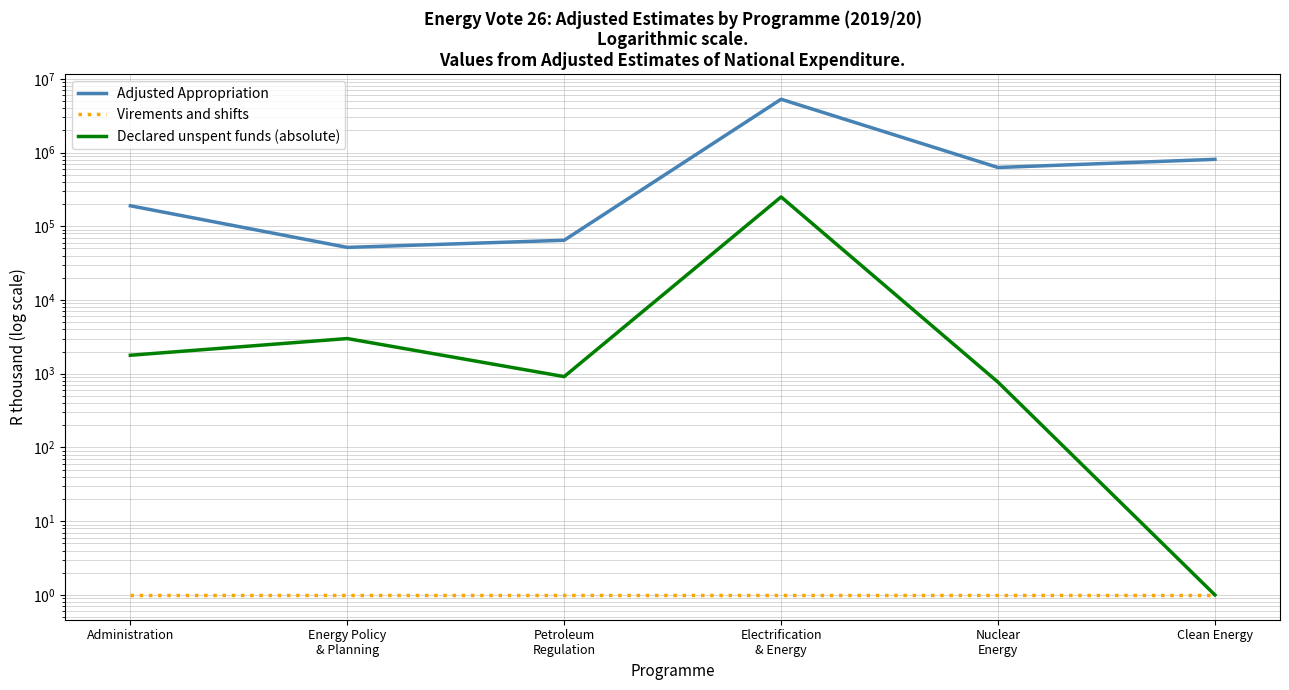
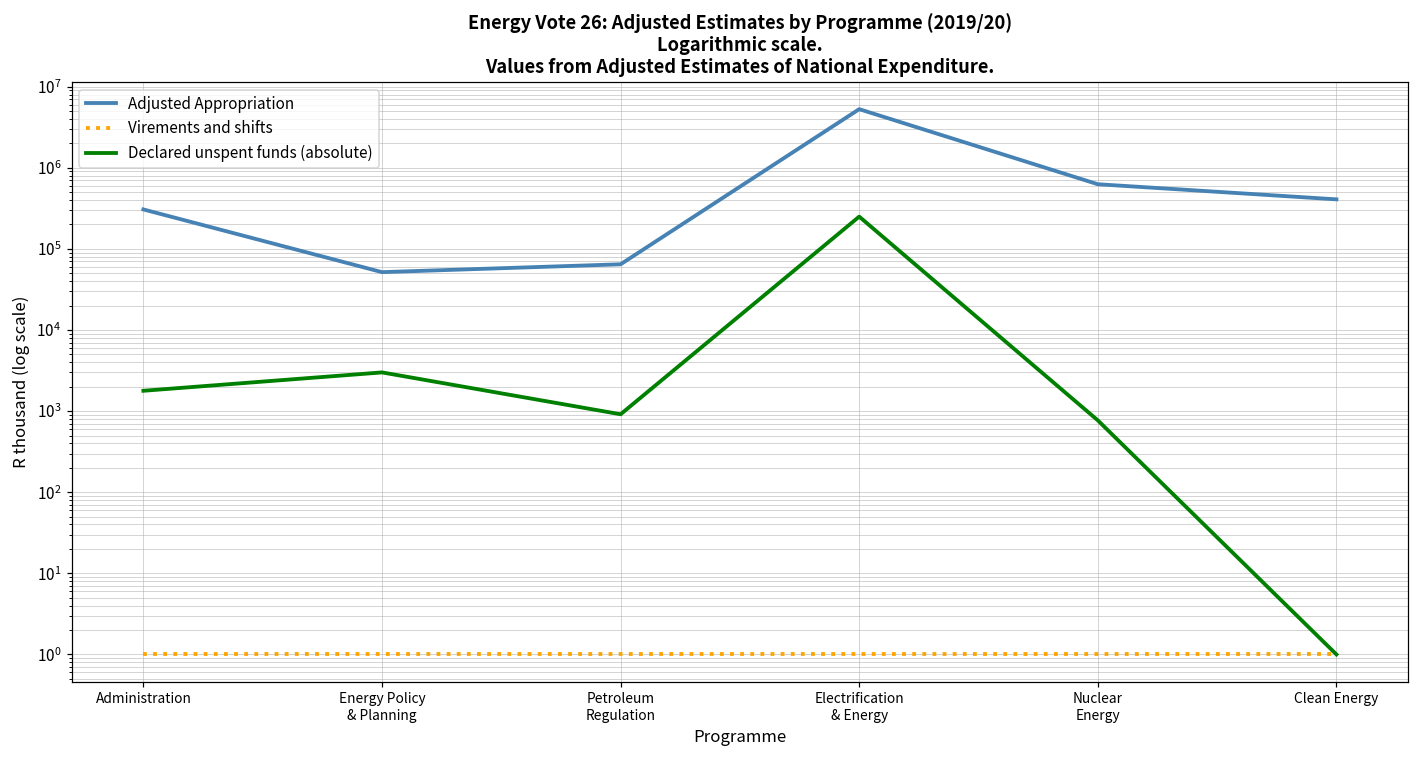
Adjusted Appropriation, Administration: 190000 -> 310000
Adjusted Appropriation, Clean Energy: 800000 -> 400000
